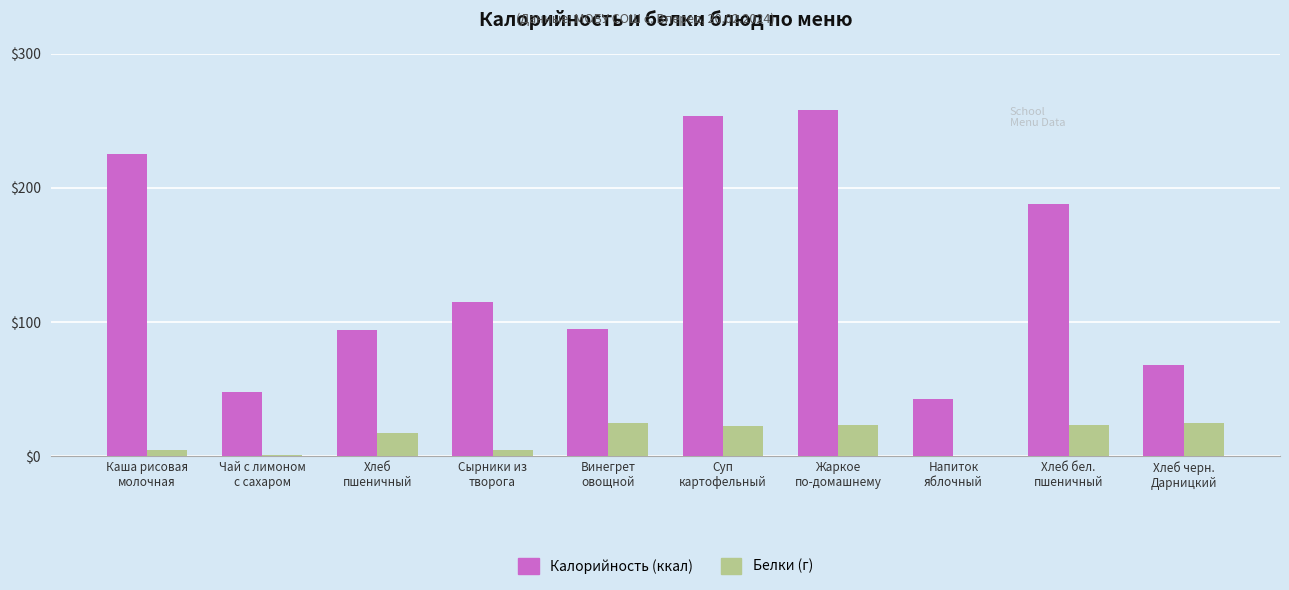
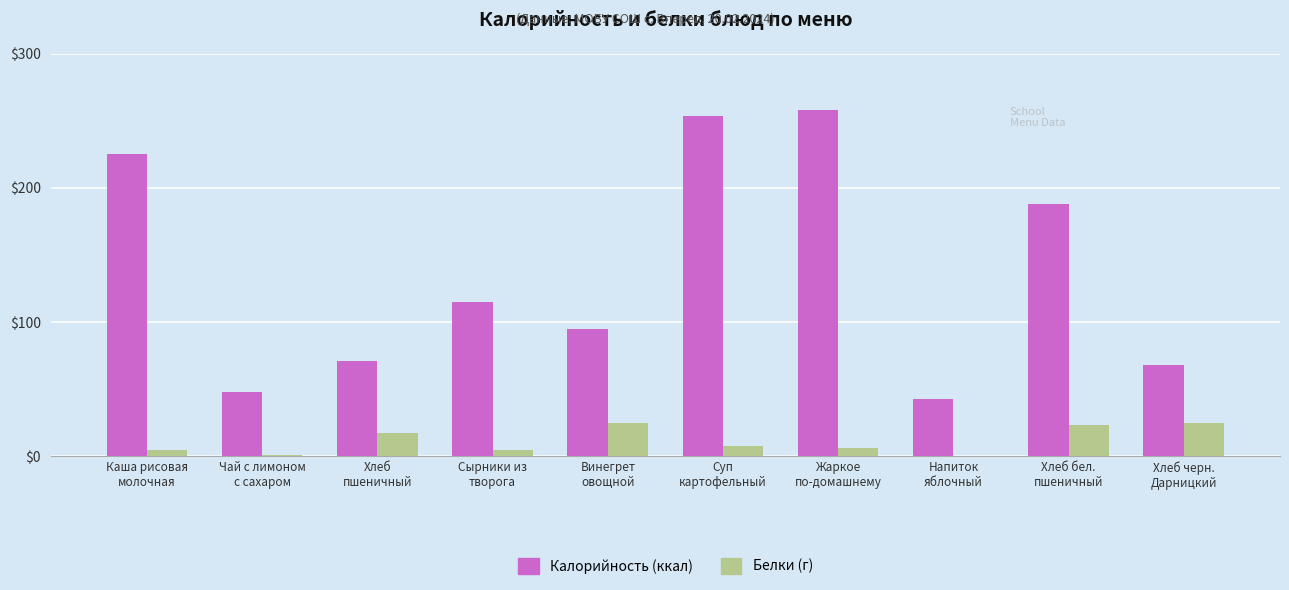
Калорийность (ккал), Хлеб пшеничный: $94 -> $71
Белки (г), Суп картофельный: $23 -> $8
Белки (г), Жаркое по-домашнему: $24 -> $7
